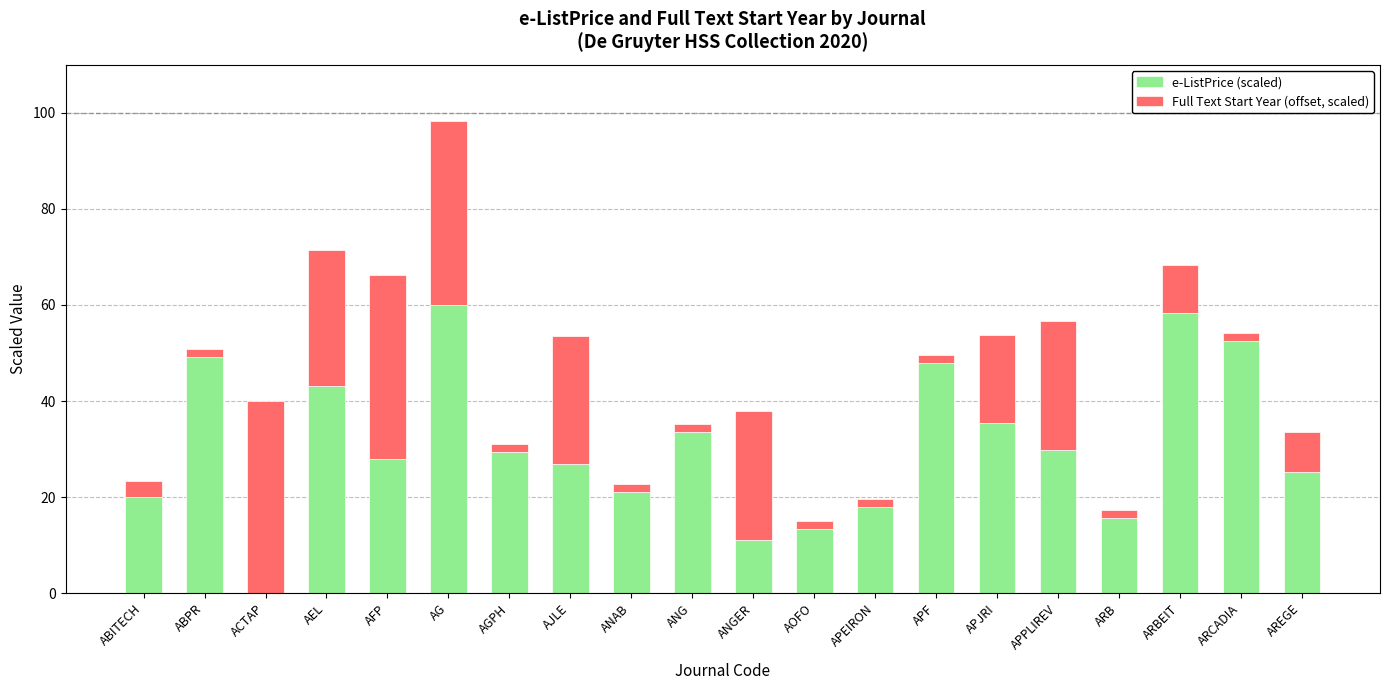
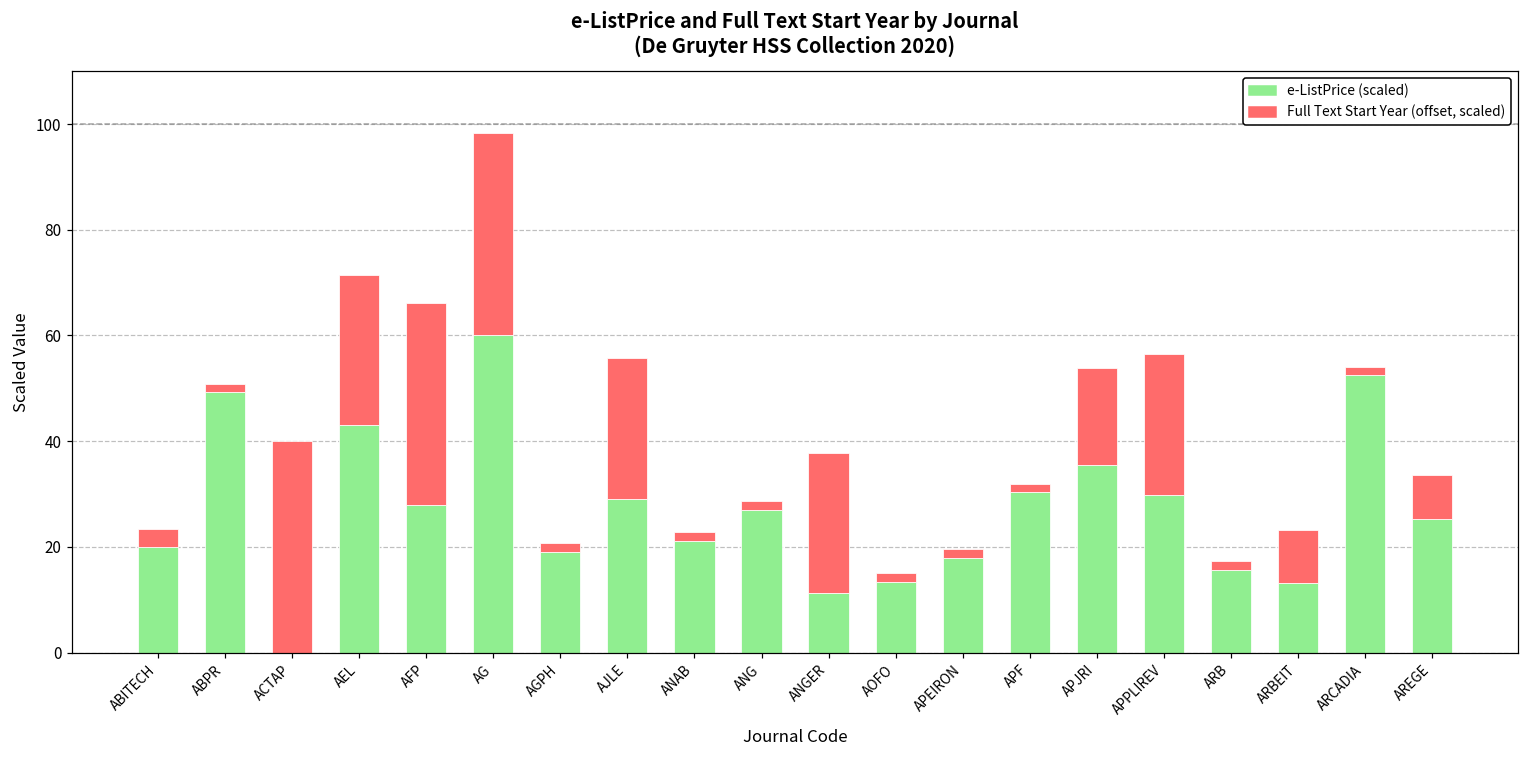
e-ListPrice (scaled), AGPH: 29 -> 19
e-ListPrice (scaled), AJLE: 27 -> 29
e-ListPrice (scaled), ANG: 34 -> 27
e-ListPrice (scaled), APF: 48 -> 30
e-ListPrice (scaled), ARBEIT: 58 -> 13
